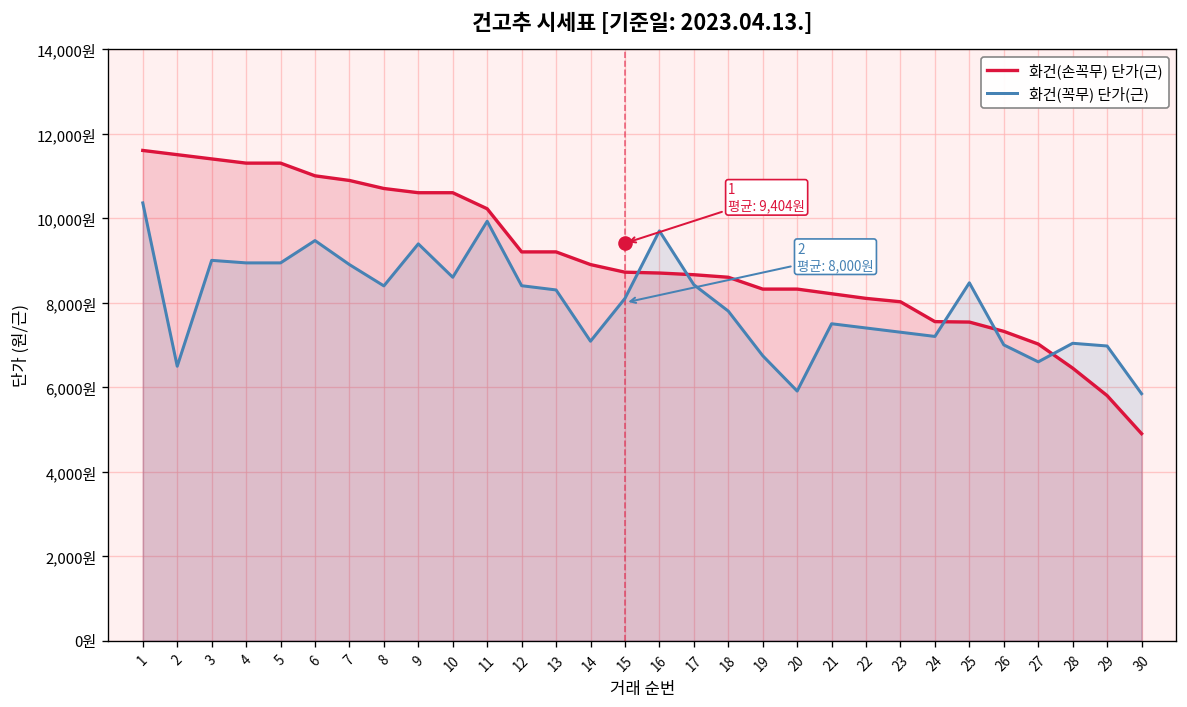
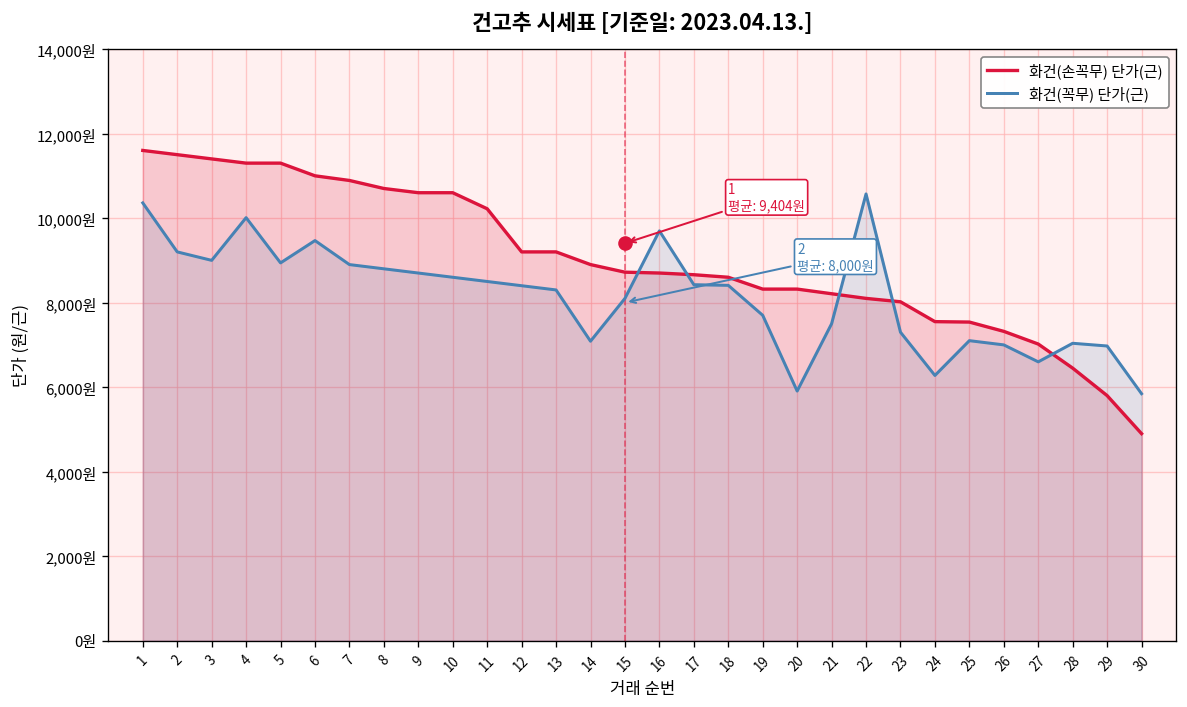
화건(꼭무) 단가(근), 2: 6,500원 -> 9,200원
화건(꼭무) 단가(근), 4: 8,900원 -> 10,000원
화건(꼭무) 단가(근), 8: 8,400원 -> 8,800원
화건(꼭무) 단가(근), 9: 9,400원 -> 8,700원
화건(꼭무) 단가(근), 11: 9,900원 -> 8,500원
화건(꼭무) 단가(근), 18: 7,800원 -> 8,400원
화건(꼭무) 단가(근), 19: 6,700원 -> 7,700원
화건(꼭무) 단가(근), 22: 7,400원 -> 10,600원
화건(꼭무) 단가(근), 24: 7,200원 -> 6,300원
화건(꼭무) 단가(근), 25: 8,500원 -> 7,100원
